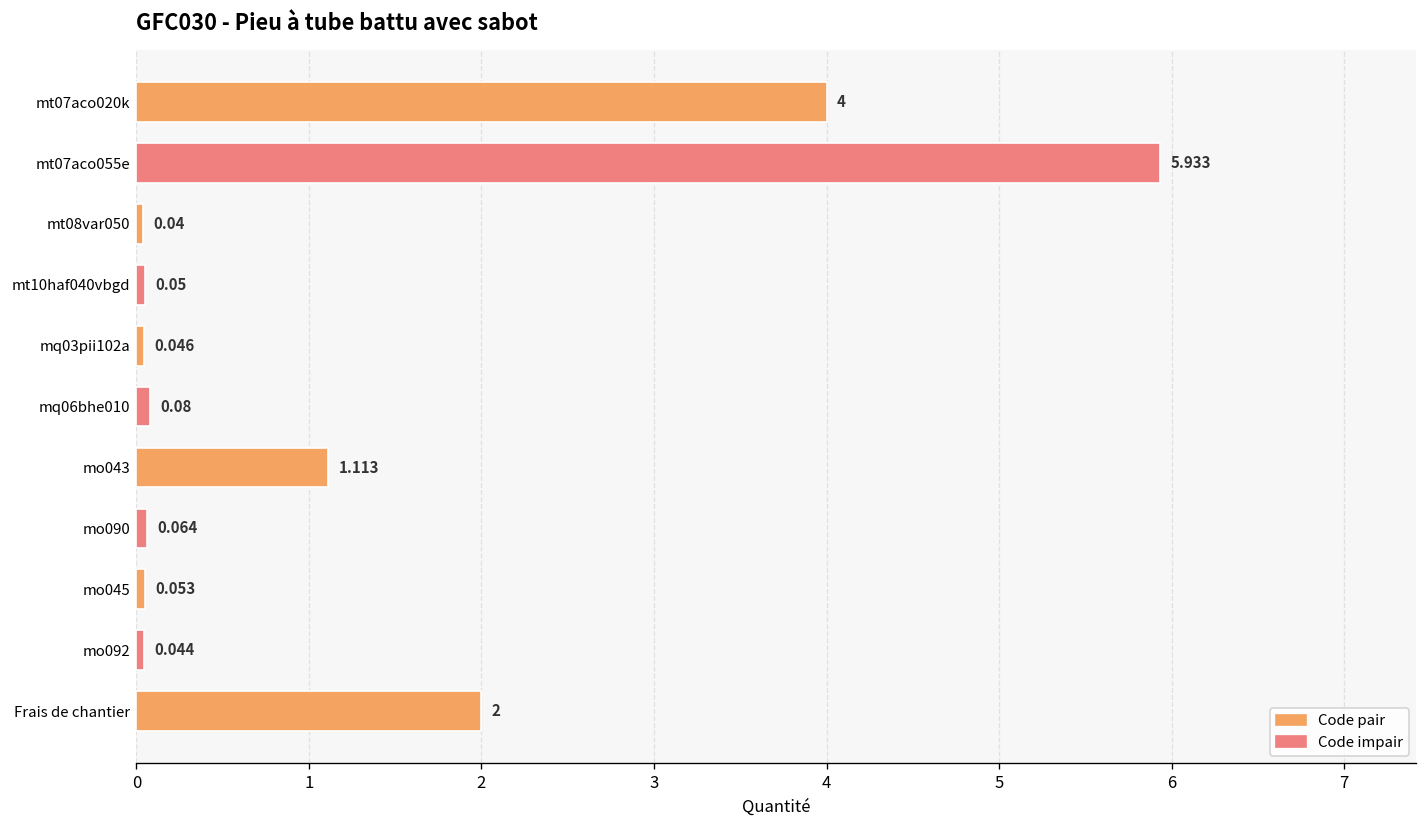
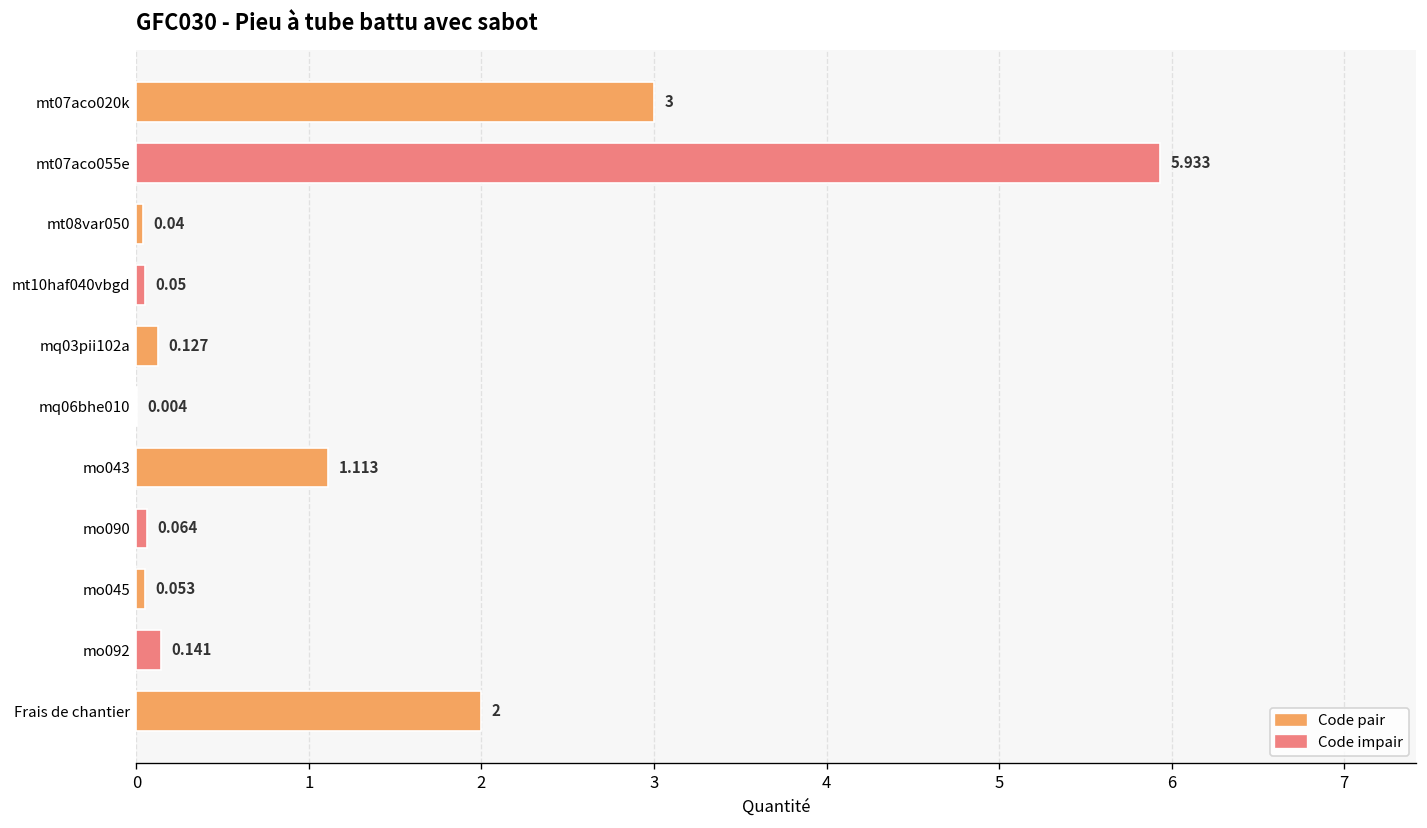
mt07aco020k: 4 -> 3
mq03pii102a: 0.046 -> 0.127
mq06bhe010: 0.08 -> 0.004
mo092: 0.044 -> 0.141
